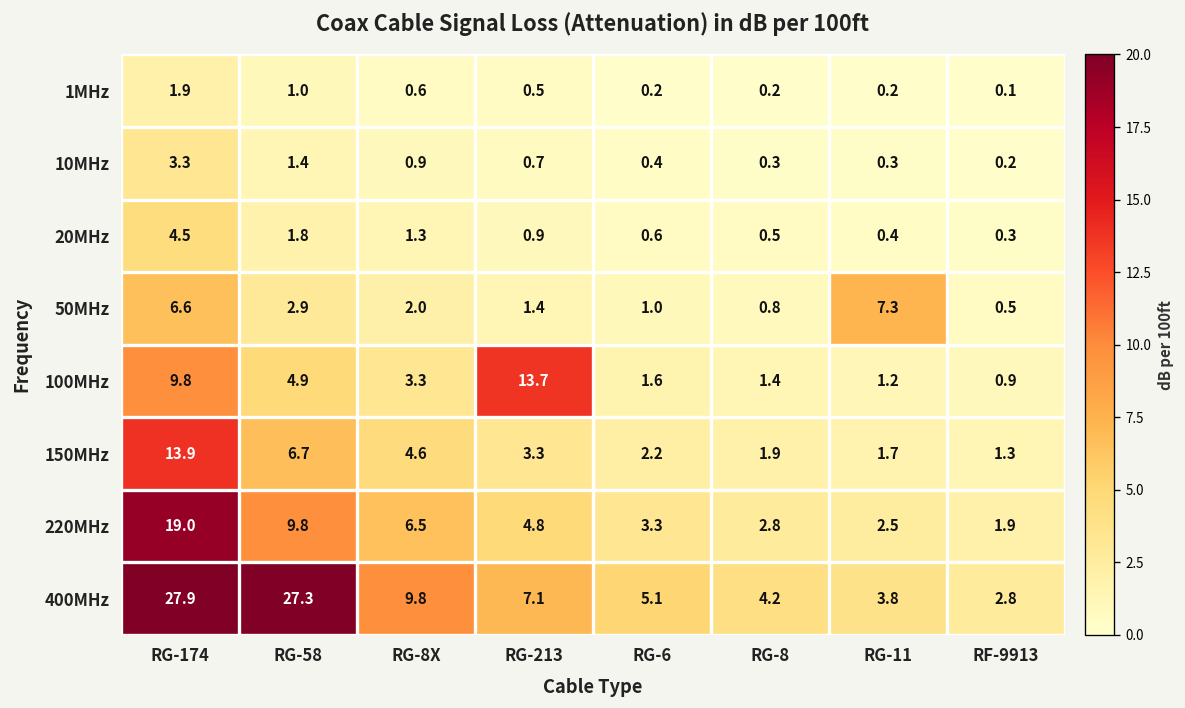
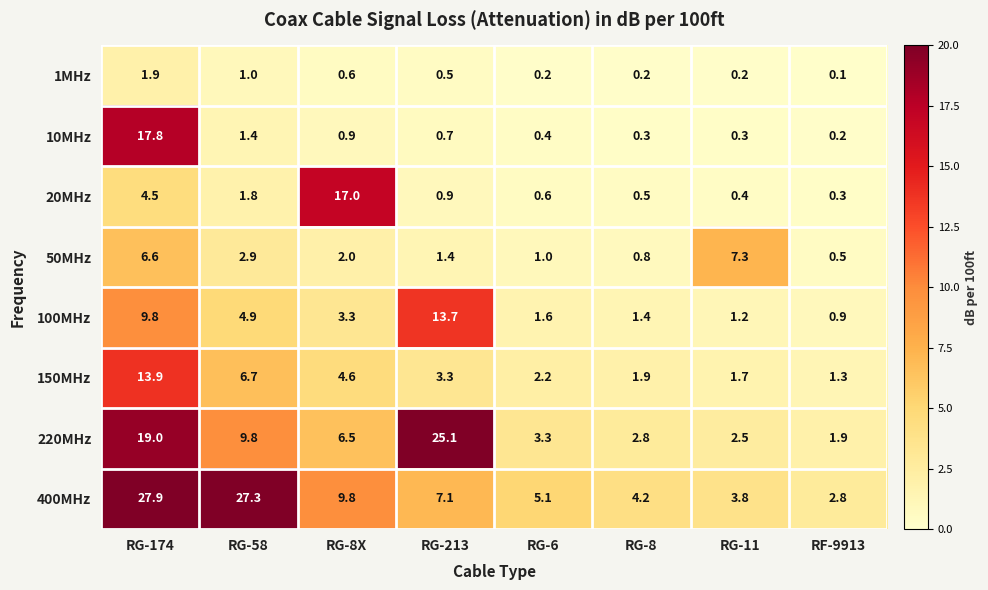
10MHz, RG-174: 3.3 -> 17.8
20MHz, RG-8X: 1.3 -> 17.0
220MHz, RG-213: 4.8 -> 25.1
